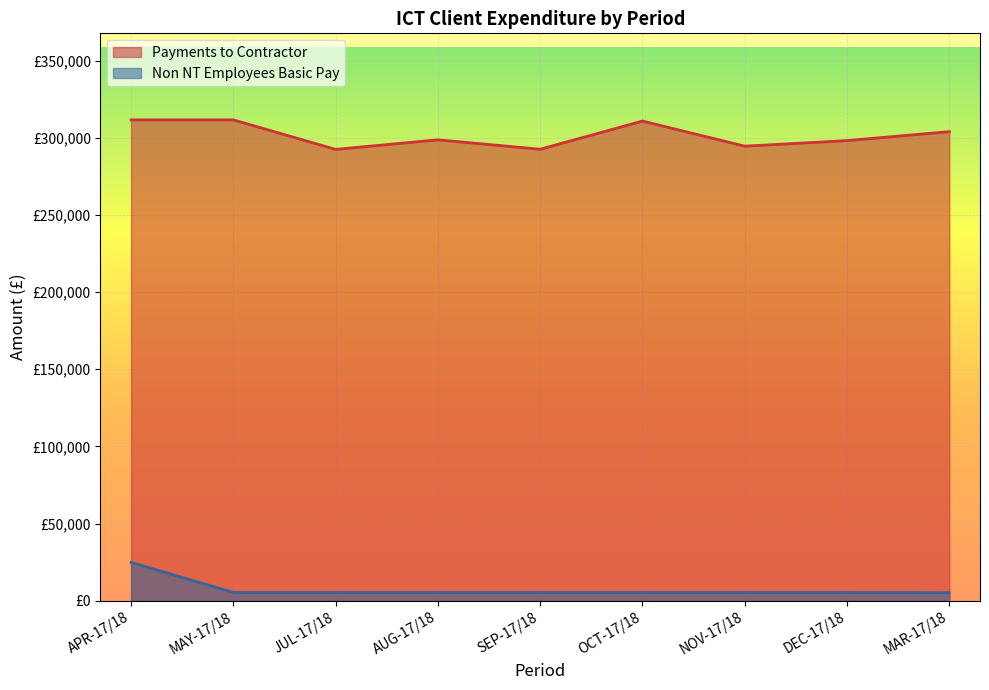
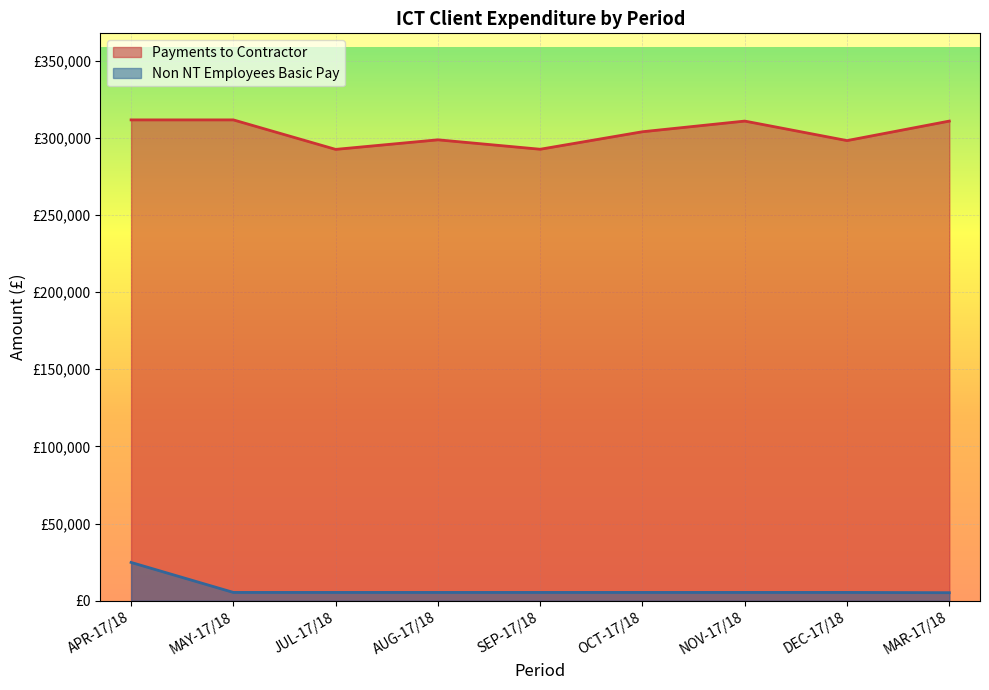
Payments to Contractor, OCT-17/18: £311,000 -> £304,000
Payments to Contractor, NOV-17/18: £295,000 -> £311,000
Payments to Contractor, MAR-17/18: £304,000 -> £311,000
